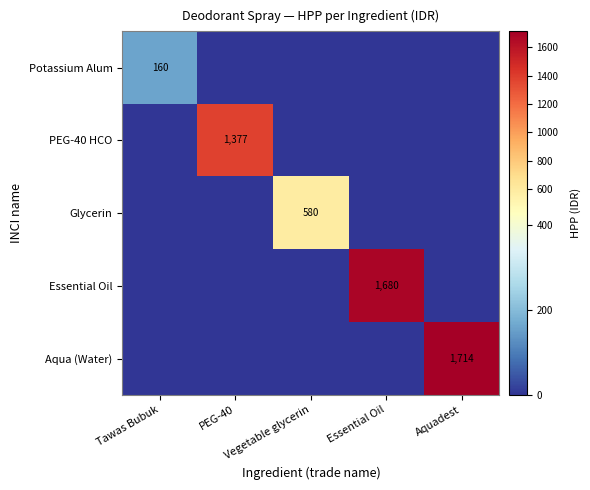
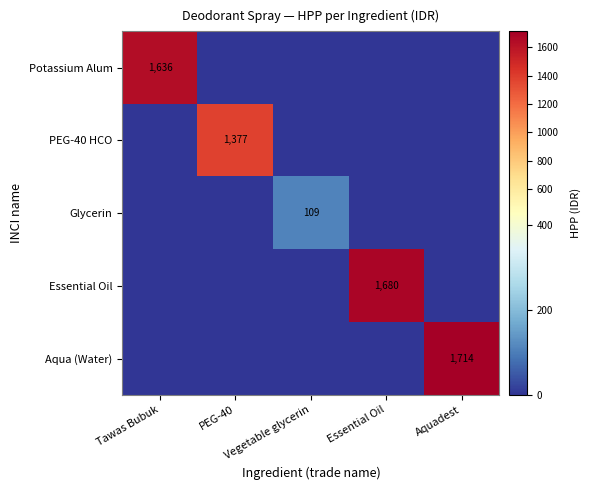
Potassium Alum, Tawas Bubuk: 160 -> 1,636
Glycerin, Vegetable glycerin: 580 -> 109
